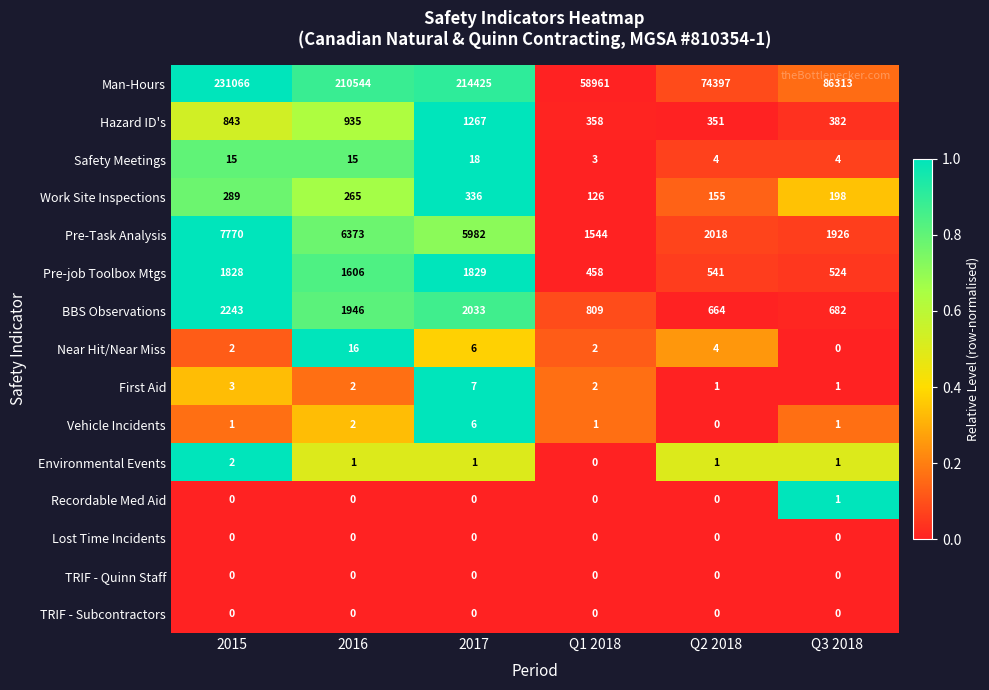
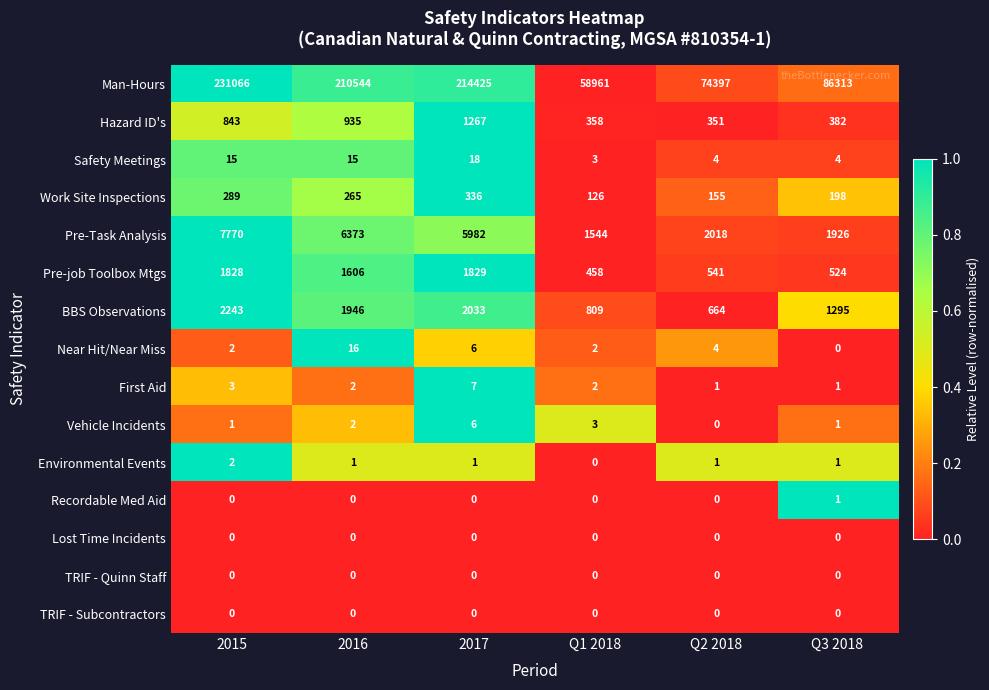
BBS Observations, Q3 2018: 682 -> 1295
Vehicle Incidents, Q1 2018: 1 -> 3
